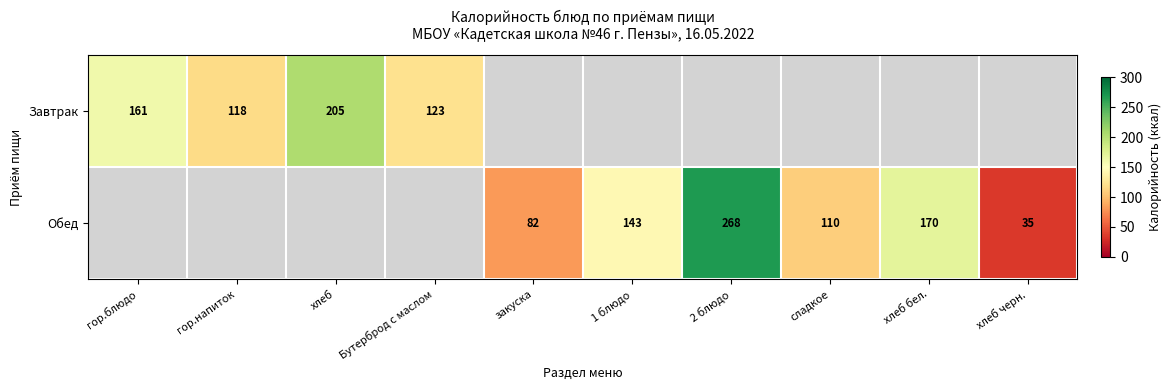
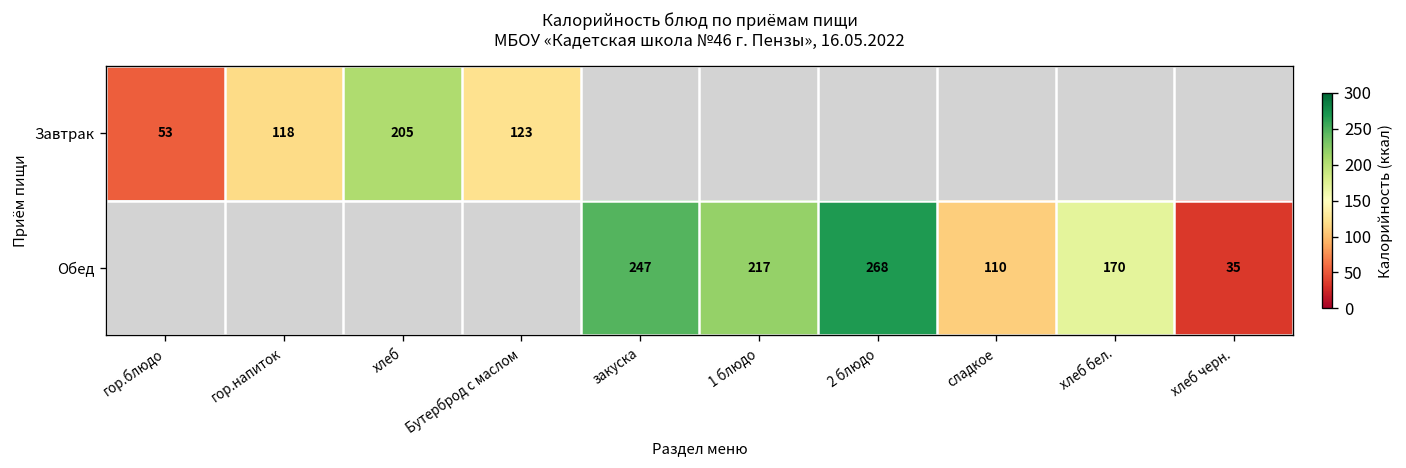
Завтрак, гор.блюдо: 161 -> 53
Обед, закуска: 82 -> 247
Обед, 1 блюдо: 143 -> 217
